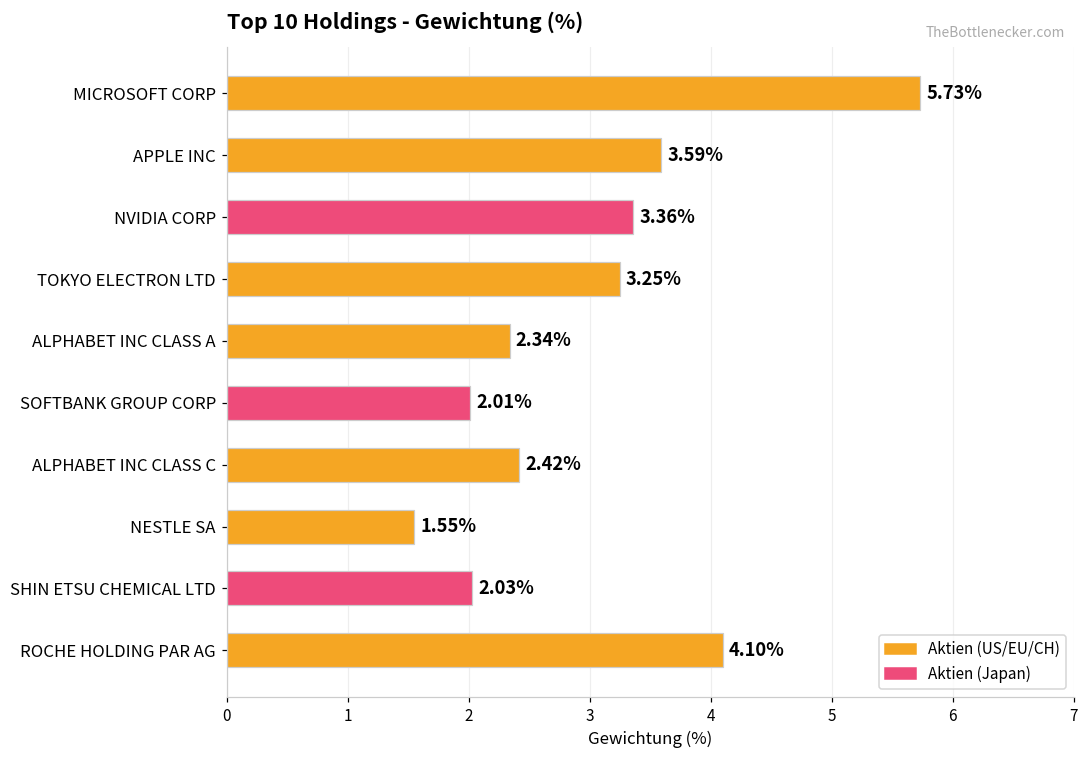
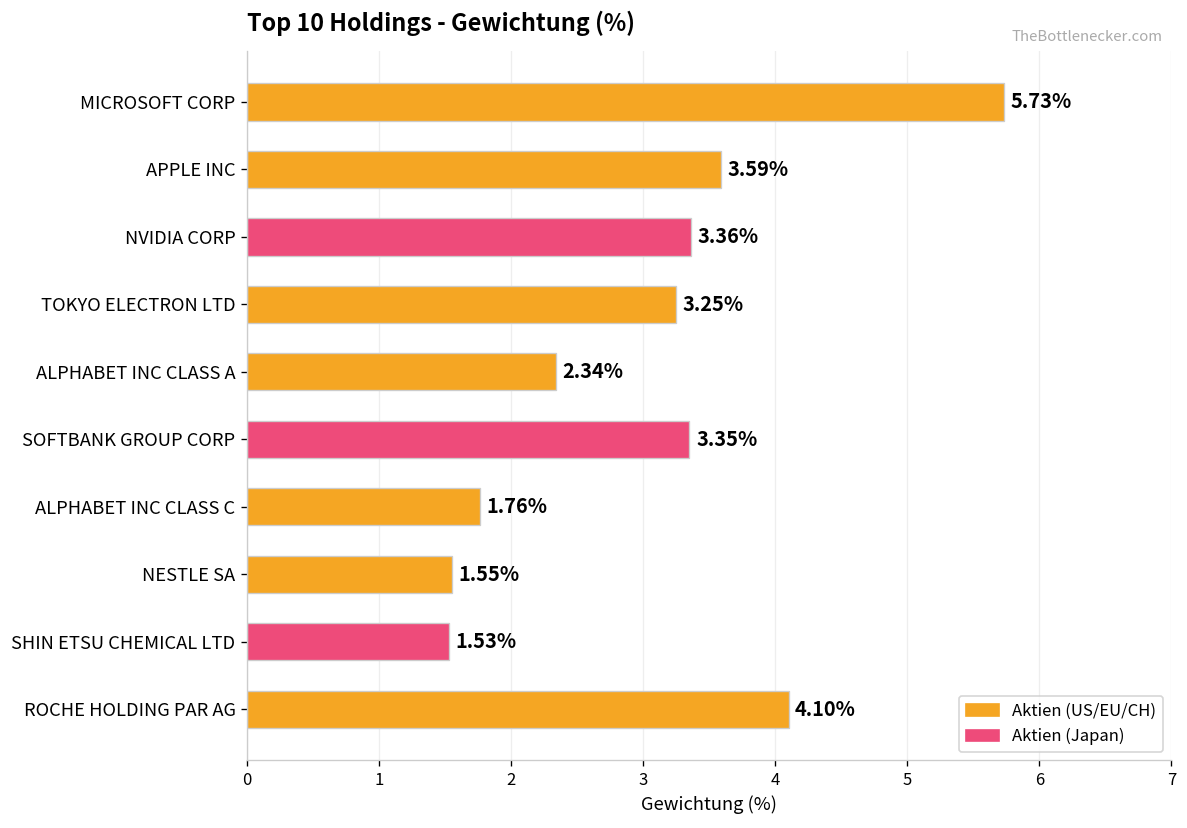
SOFTBANK GROUP CORP: 2.01% -> 3.35%
ALPHABET INC CLASS C: 2.42% -> 1.76%
SHIN ETSU CHEMICAL LTD: 2.03% -> 1.53%
